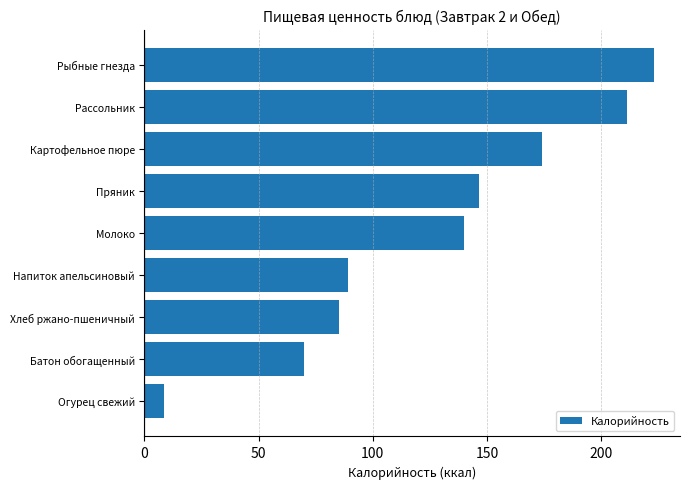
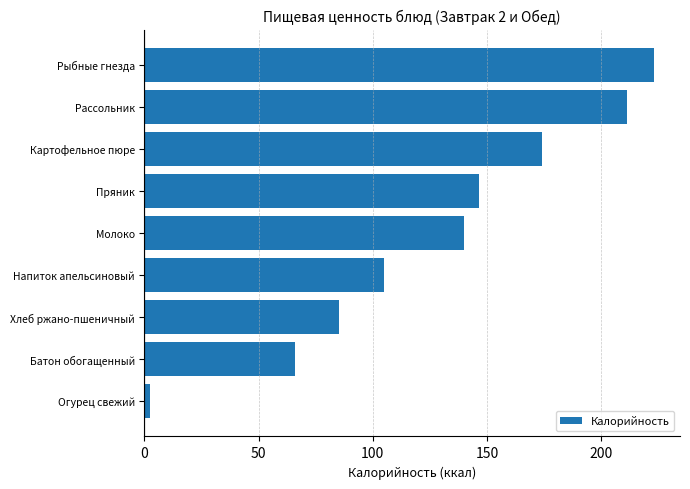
Напиток апельсиновый: 89 -> 105
Батон обогащенный: 70 -> 66
Огурец свежий: 8 -> 2
